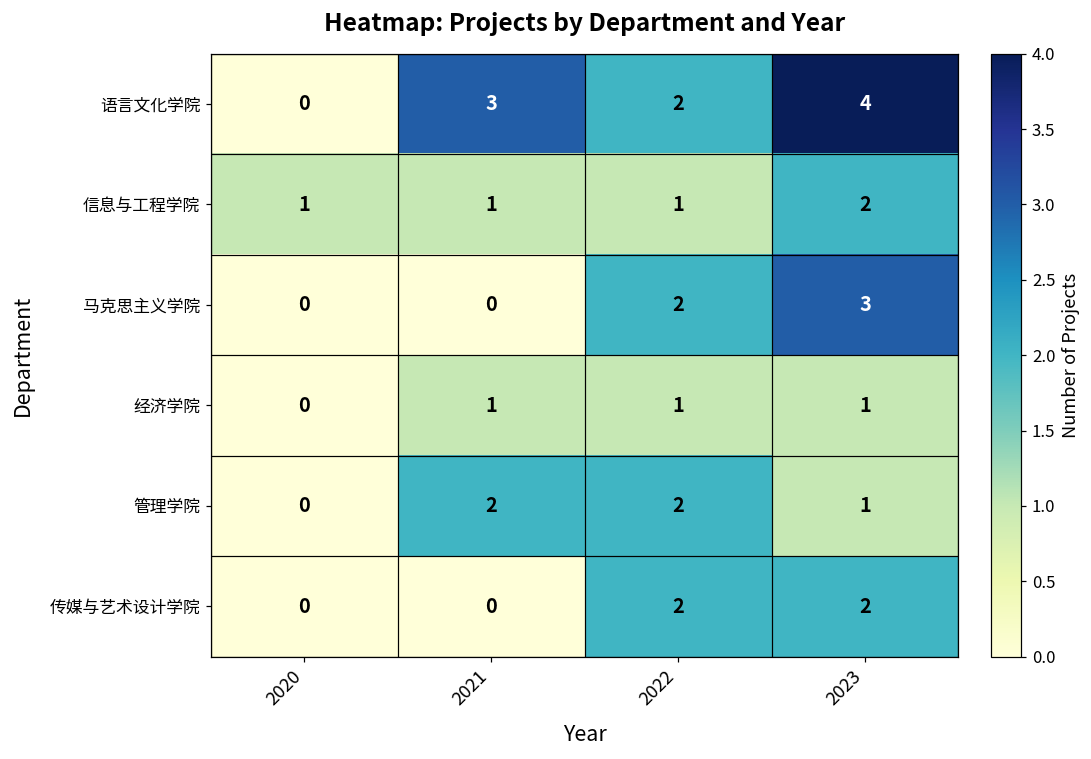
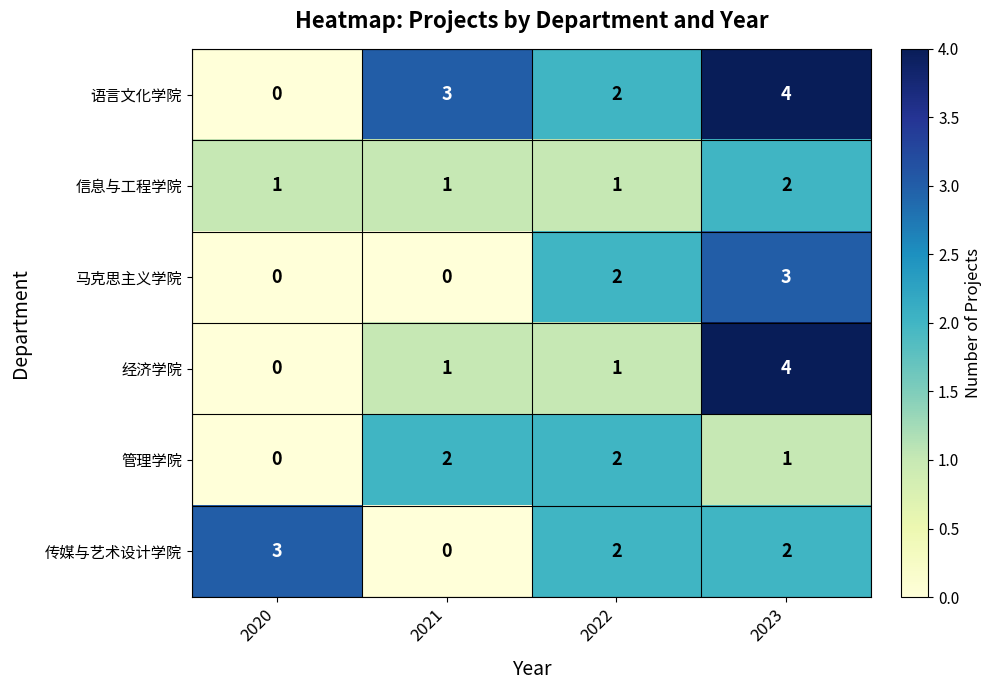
经济学院, 2023: 1 -> 4
传媒与艺术设计学院, 2020: 0 -> 3
